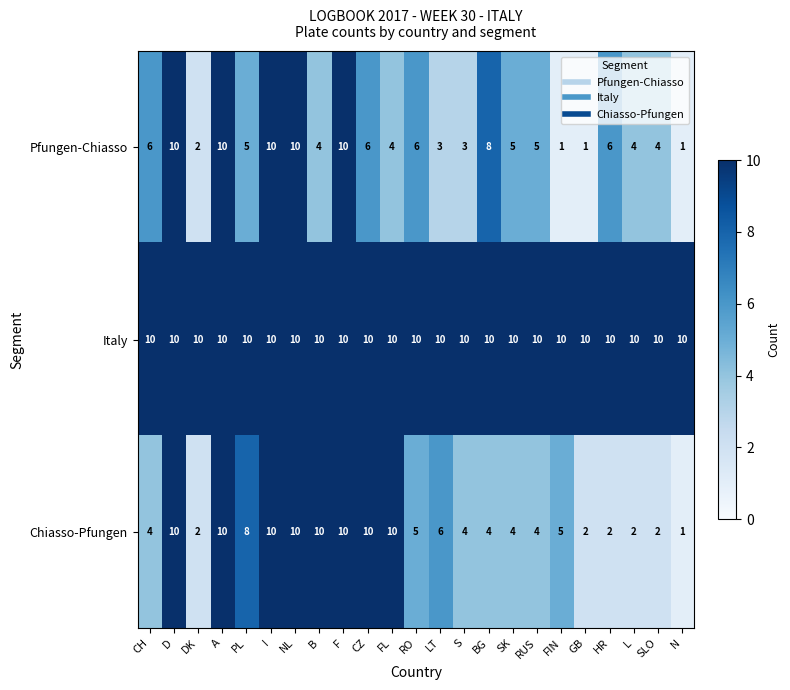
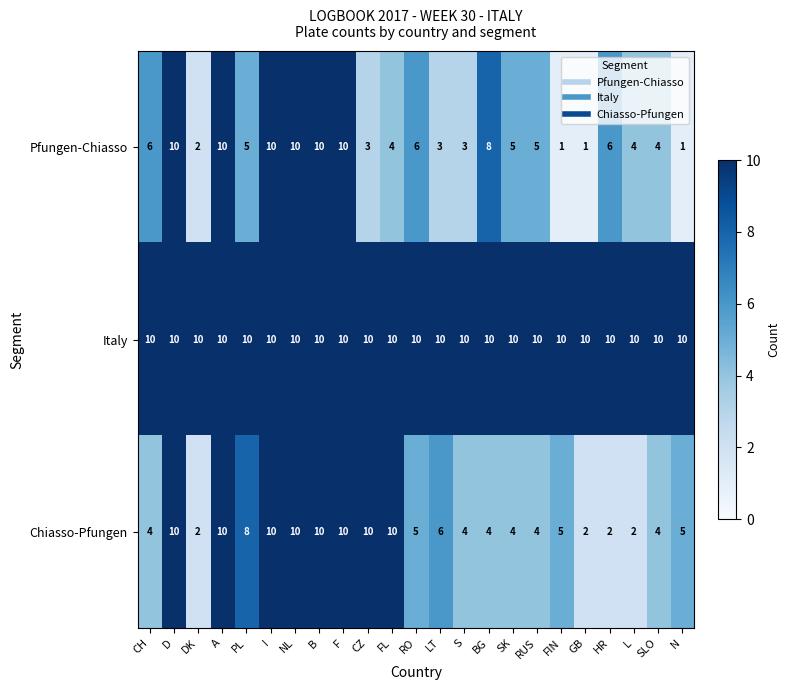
Pfungen-Chiasso, B: 4 -> 10
Pfungen-Chiasso, CZ: 6 -> 3
Chiasso-Pfungen, SLO: 2 -> 4
Chiasso-Pfungen, N: 1 -> 5
